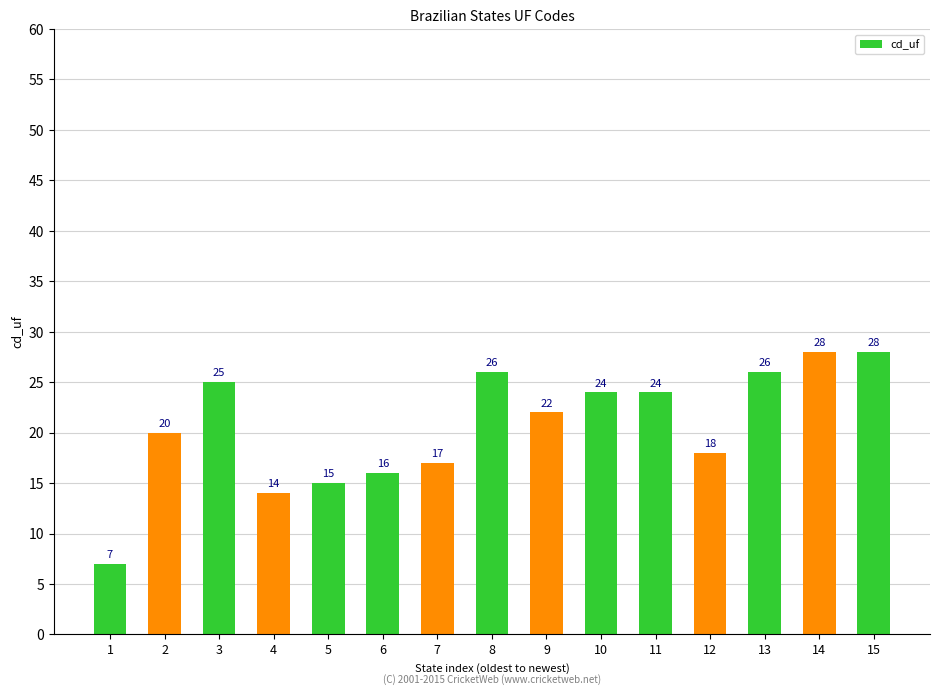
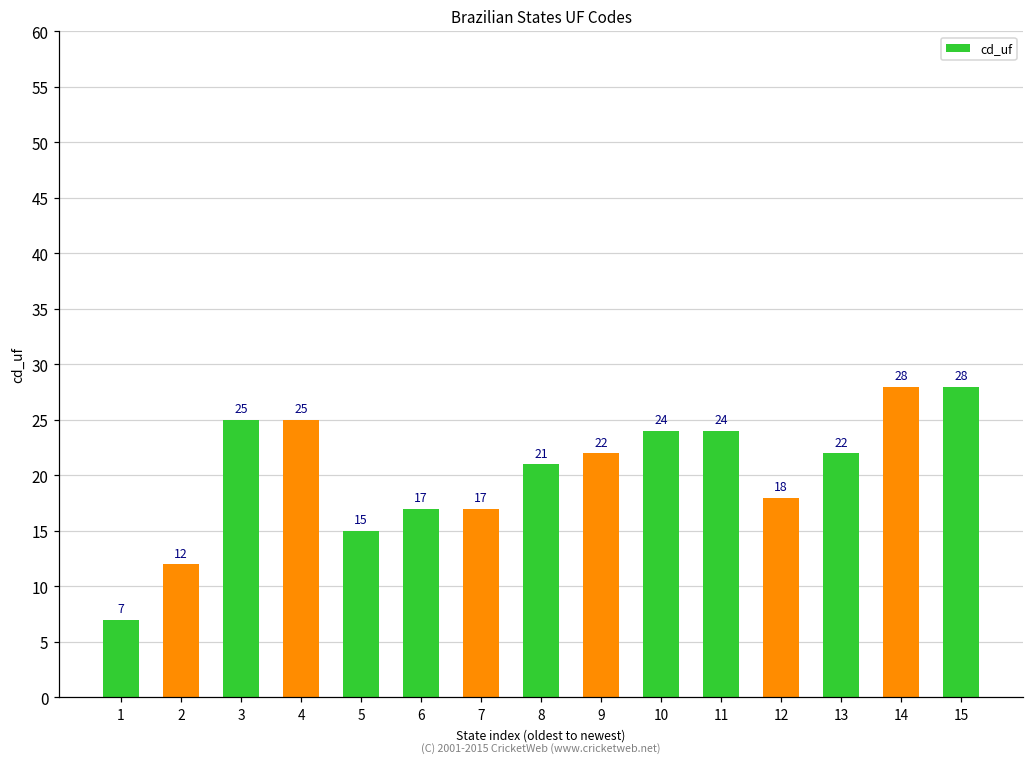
2: 20 -> 12
4: 14 -> 25
6: 16 -> 17
8: 26 -> 21
13: 26 -> 22
